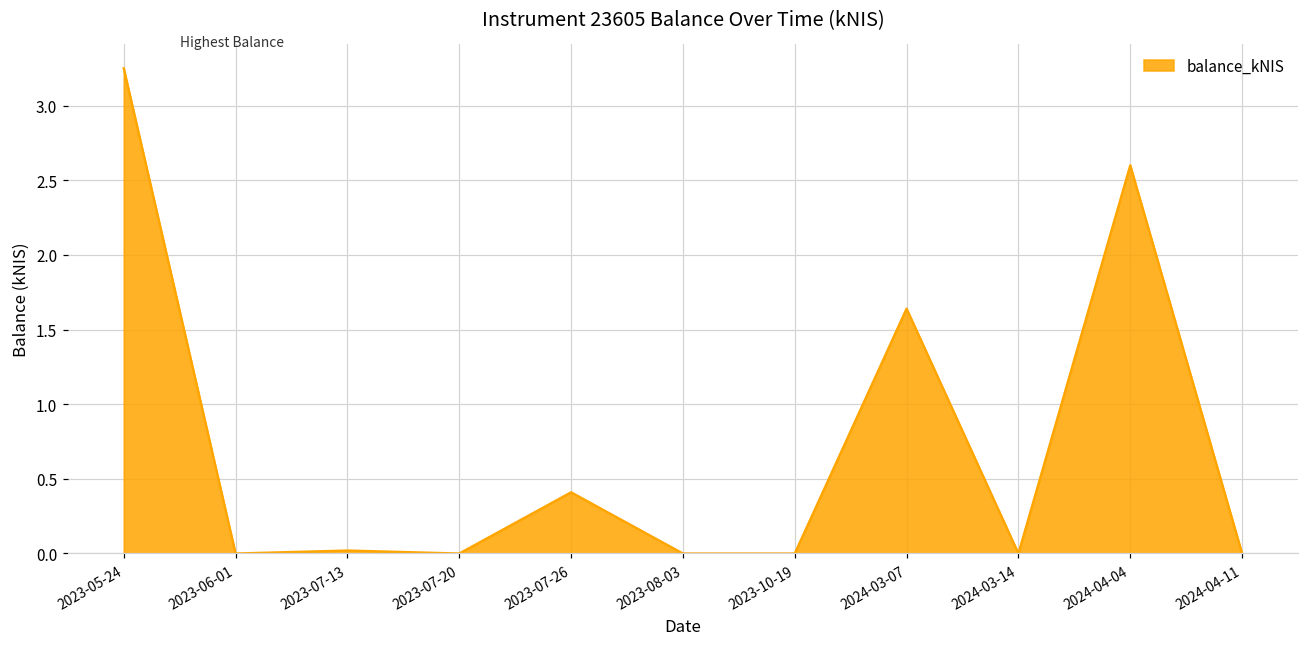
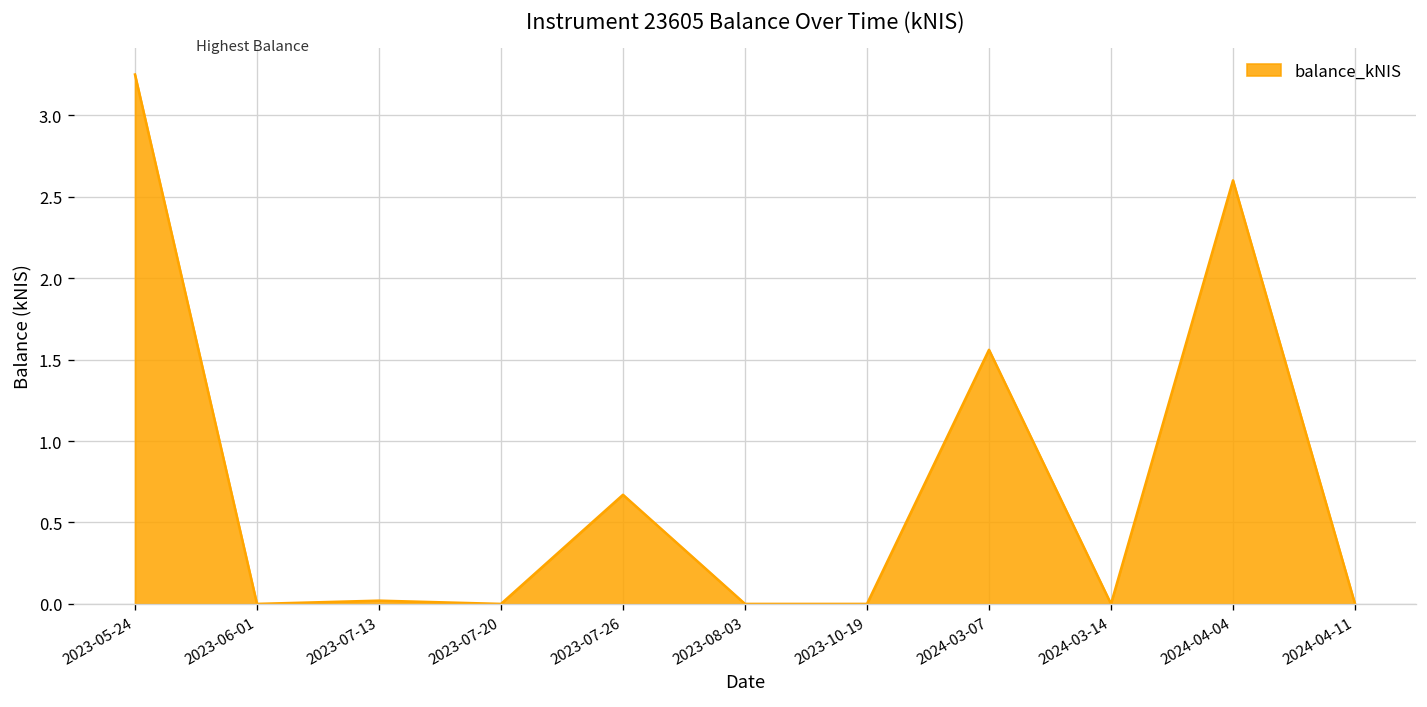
2023-07-26: 0.41 -> 0.67
2024-03-07: 1.64 -> 1.56
